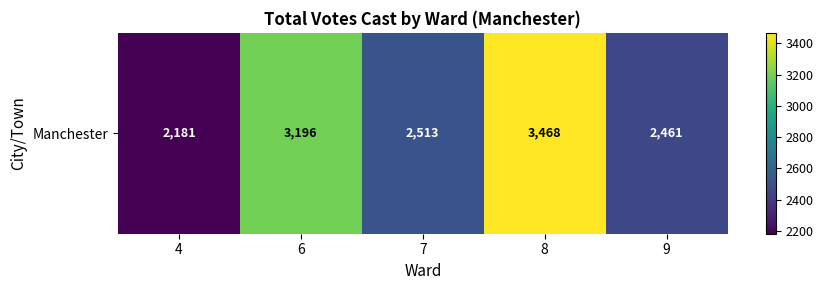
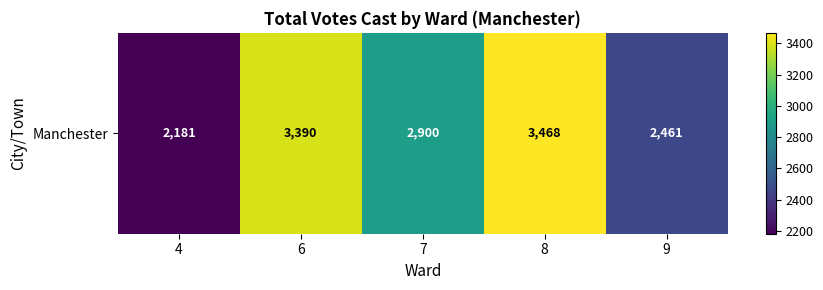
Manchester, 6: 3,196 -> 3,390
Manchester, 7: 2,513 -> 2,900
